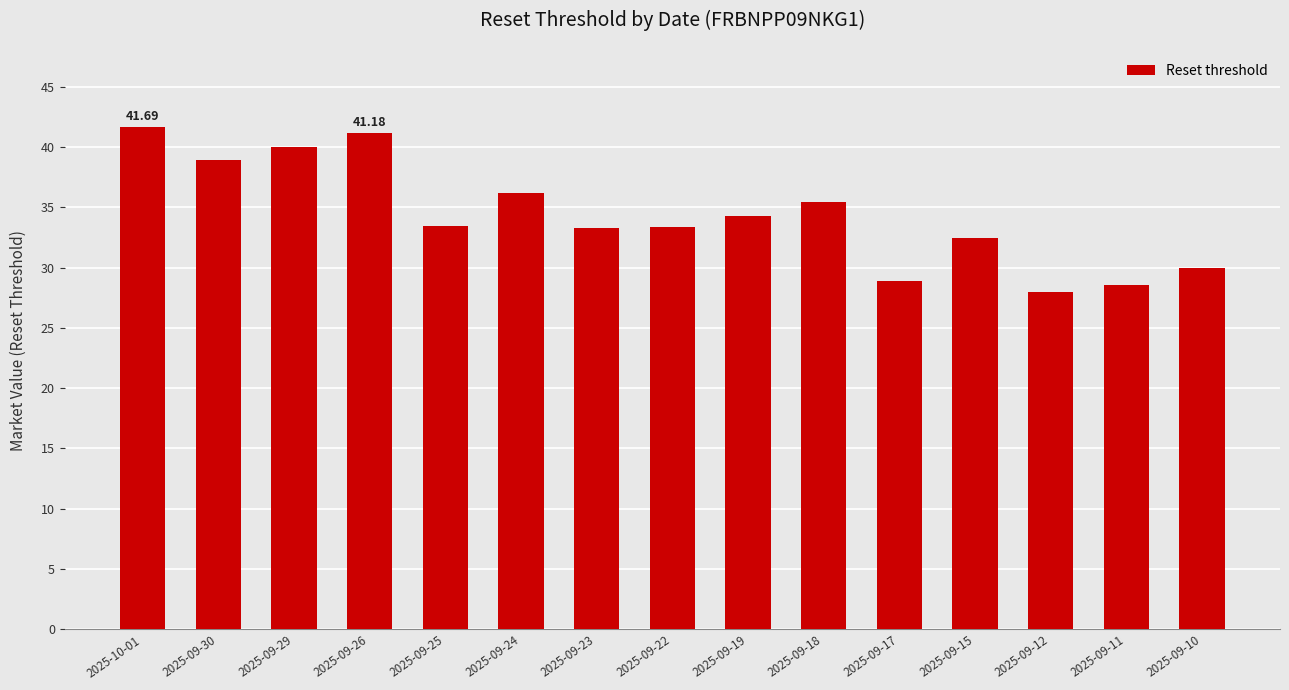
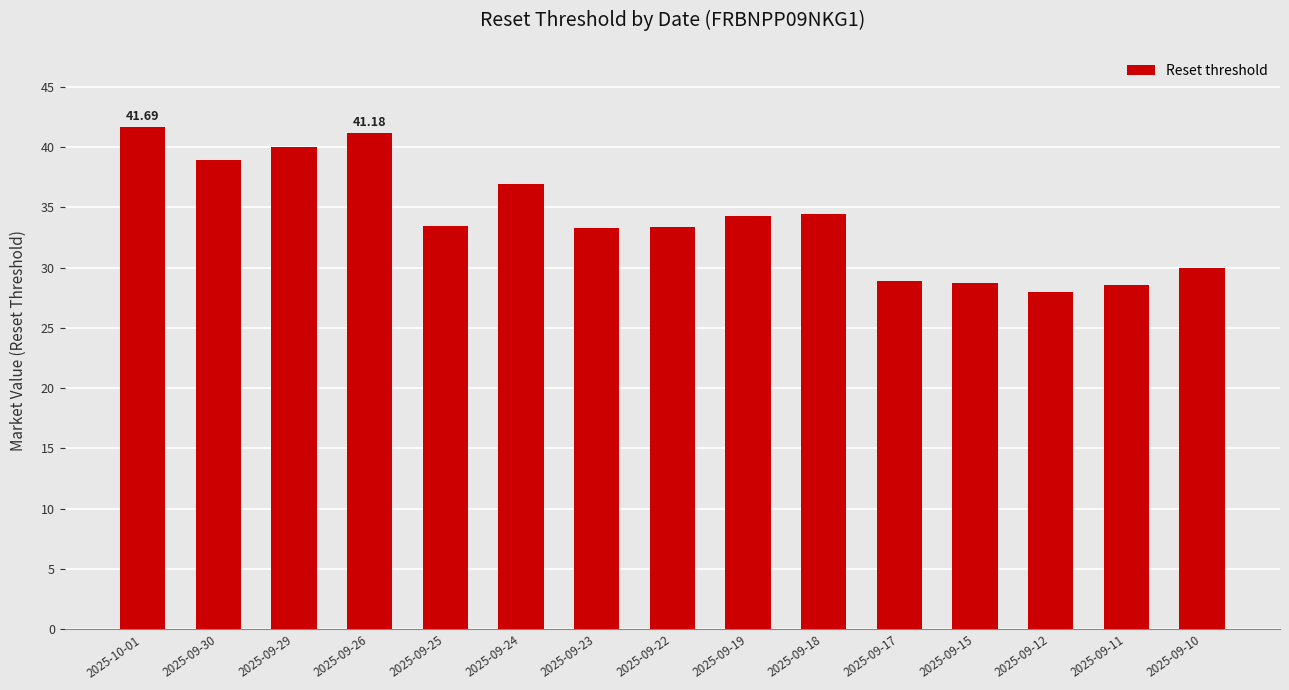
2025-09-24: 36.2 -> 36.9
2025-09-18: 35.5 -> 34.4
2025-09-15: 32.4 -> 28.7
